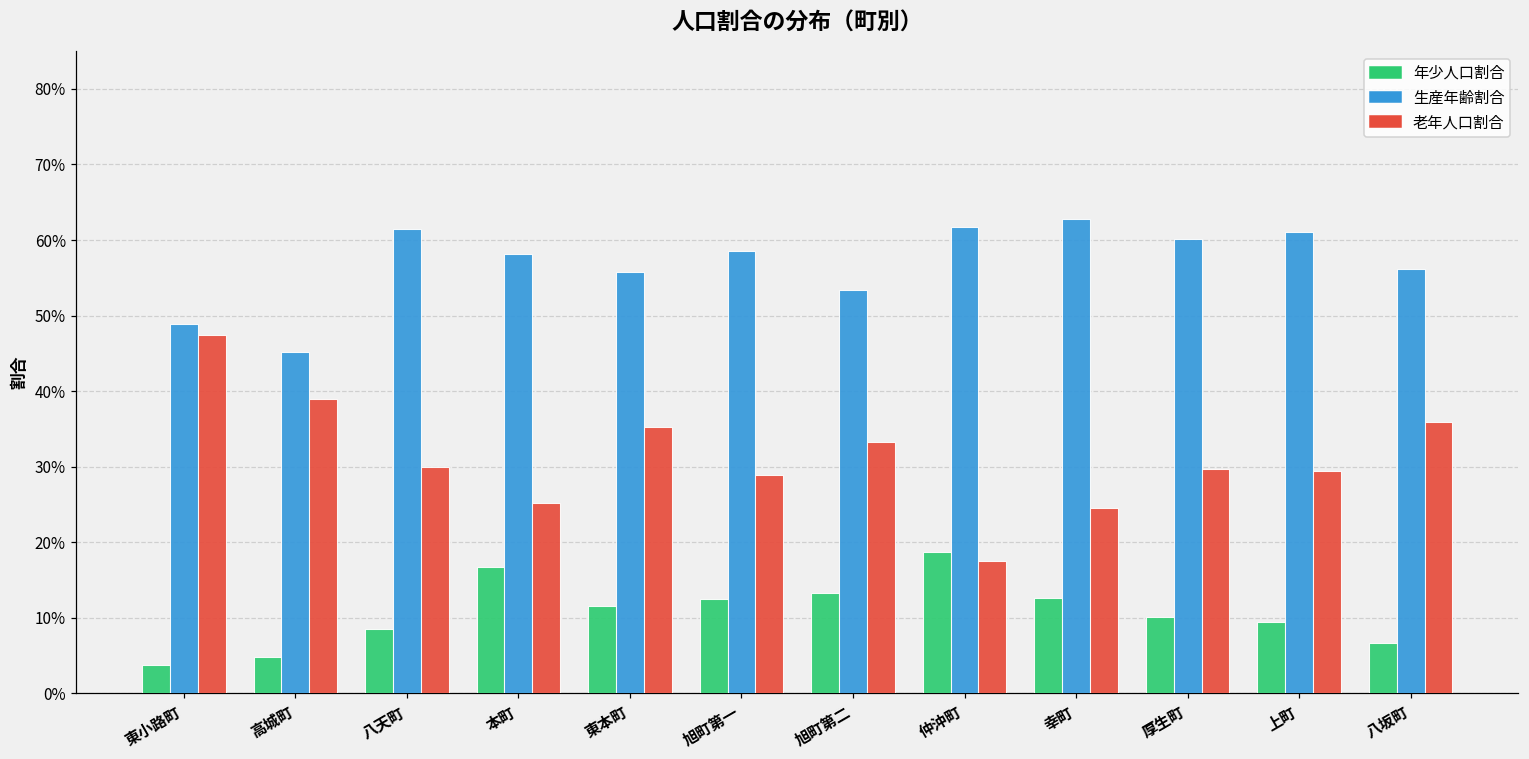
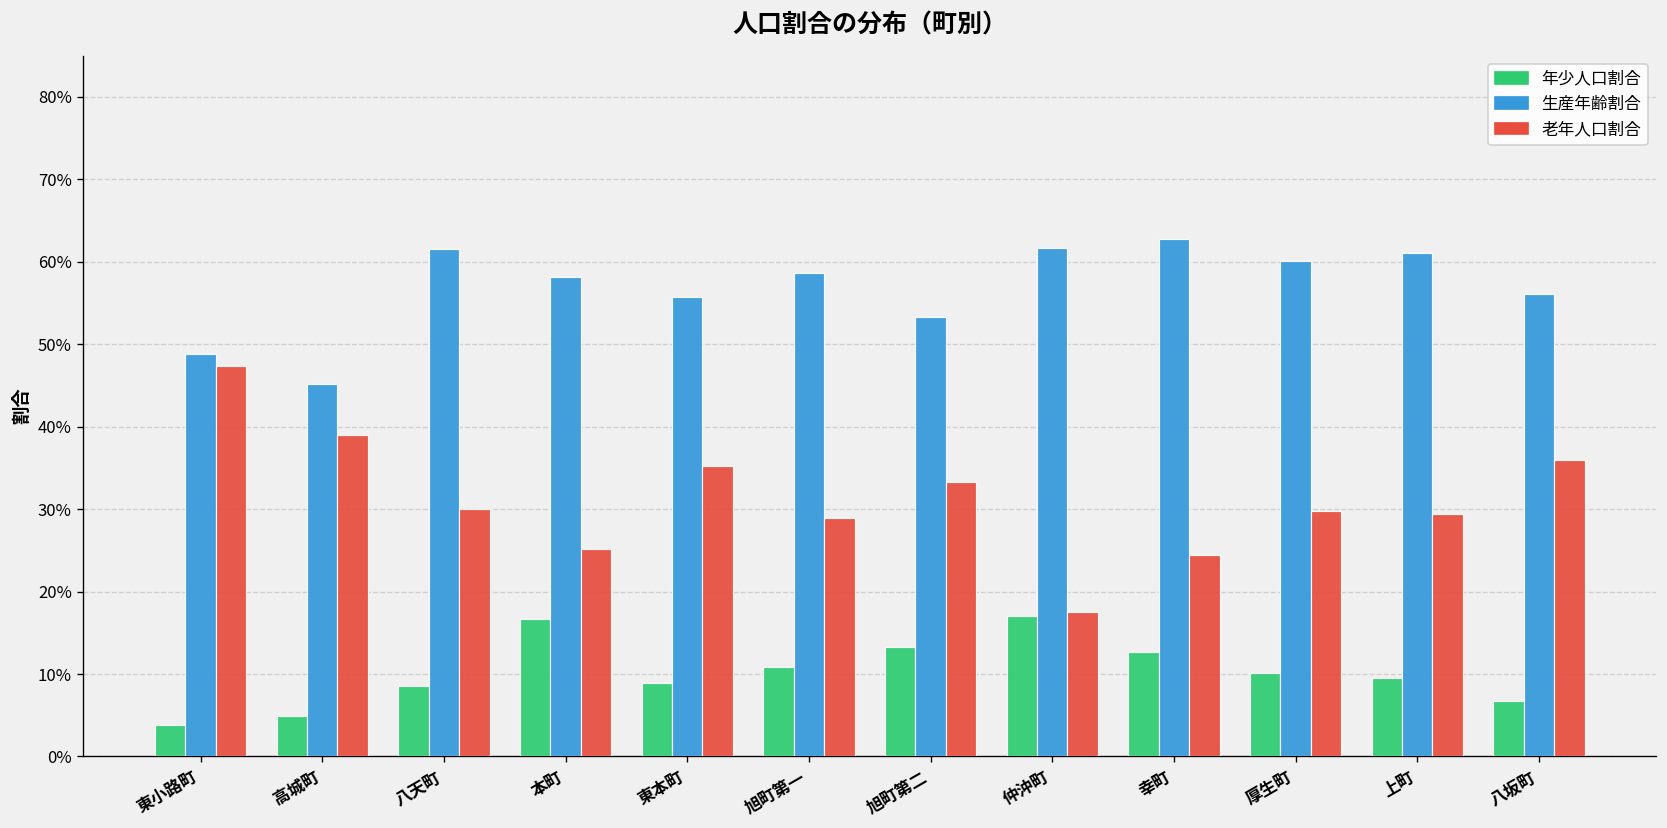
年少人口割合, 東本町: 12% -> 9%
年少人口割合, 旭町第一: 13% -> 11%
年少人口割合, 仲沖町: 19% -> 17%
